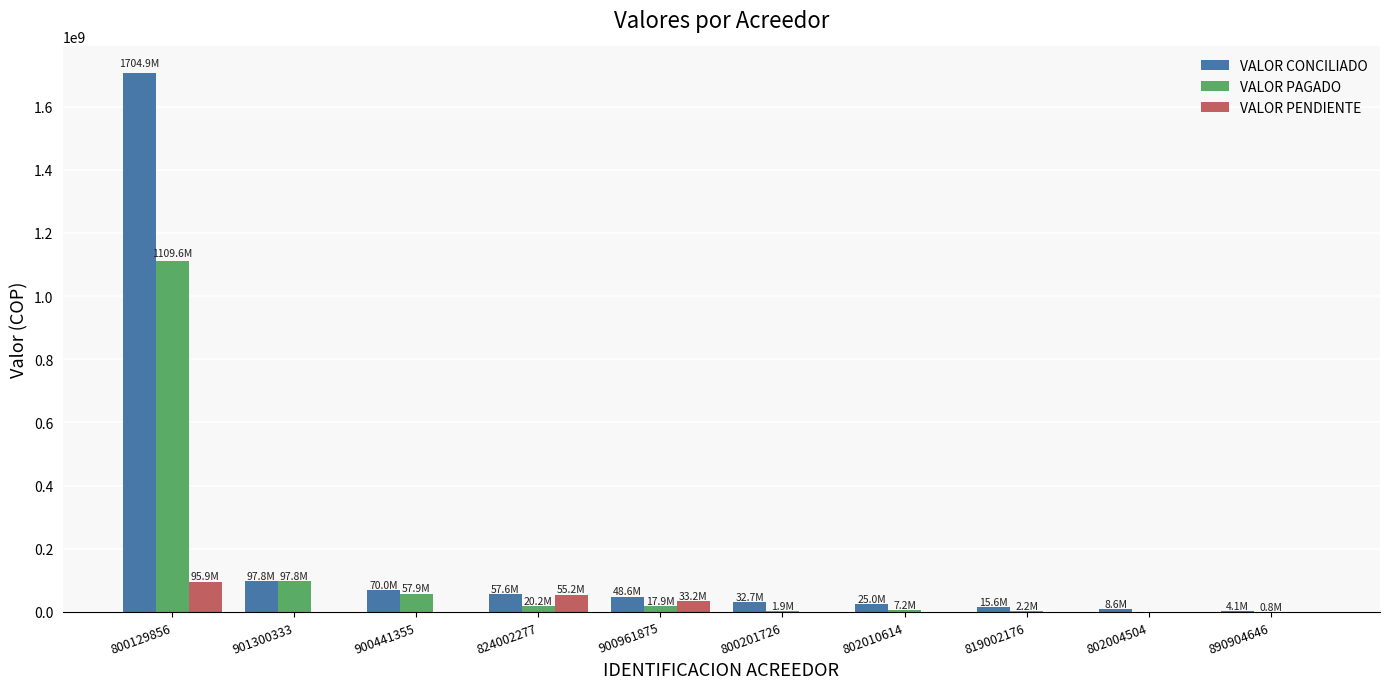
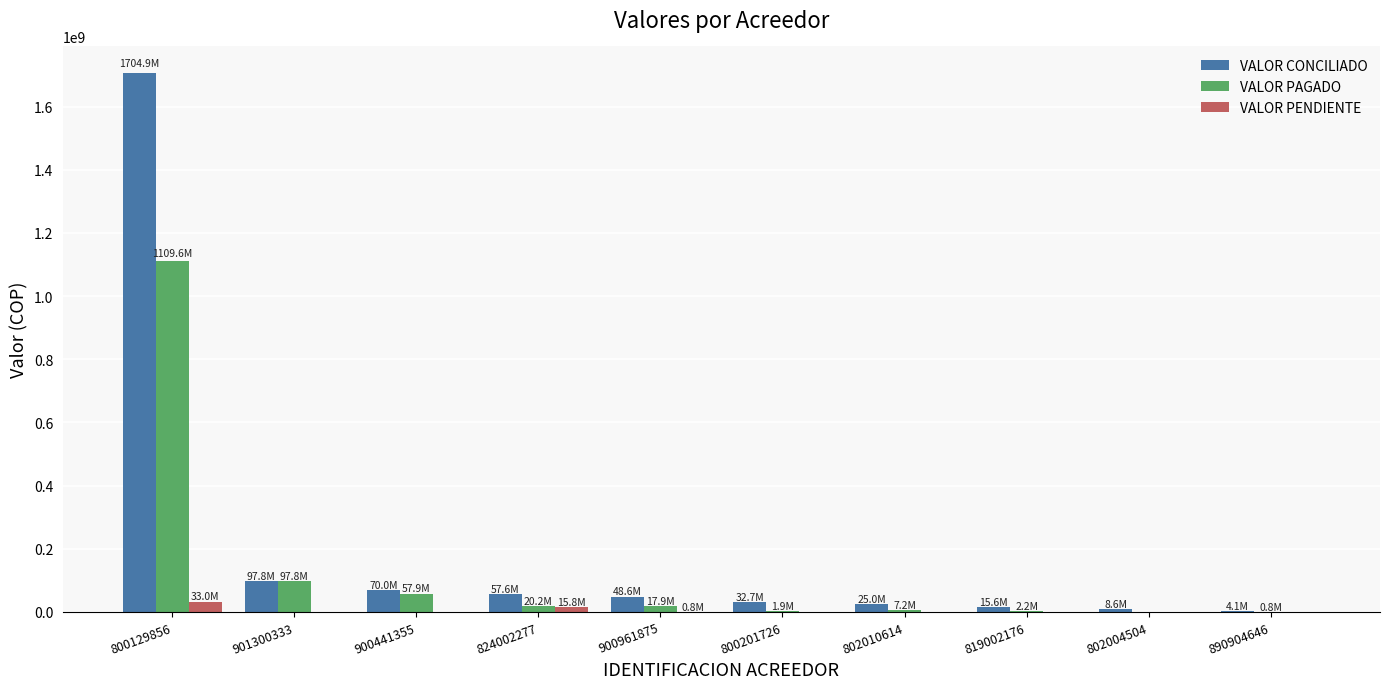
VALOR PENDIENTE, 800129856: 95.9M -> 33.0M
VALOR PENDIENTE, 824002277: 55.2M -> 15.8M
VALOR PENDIENTE, 900961875: 33.2M -> 0.8M
